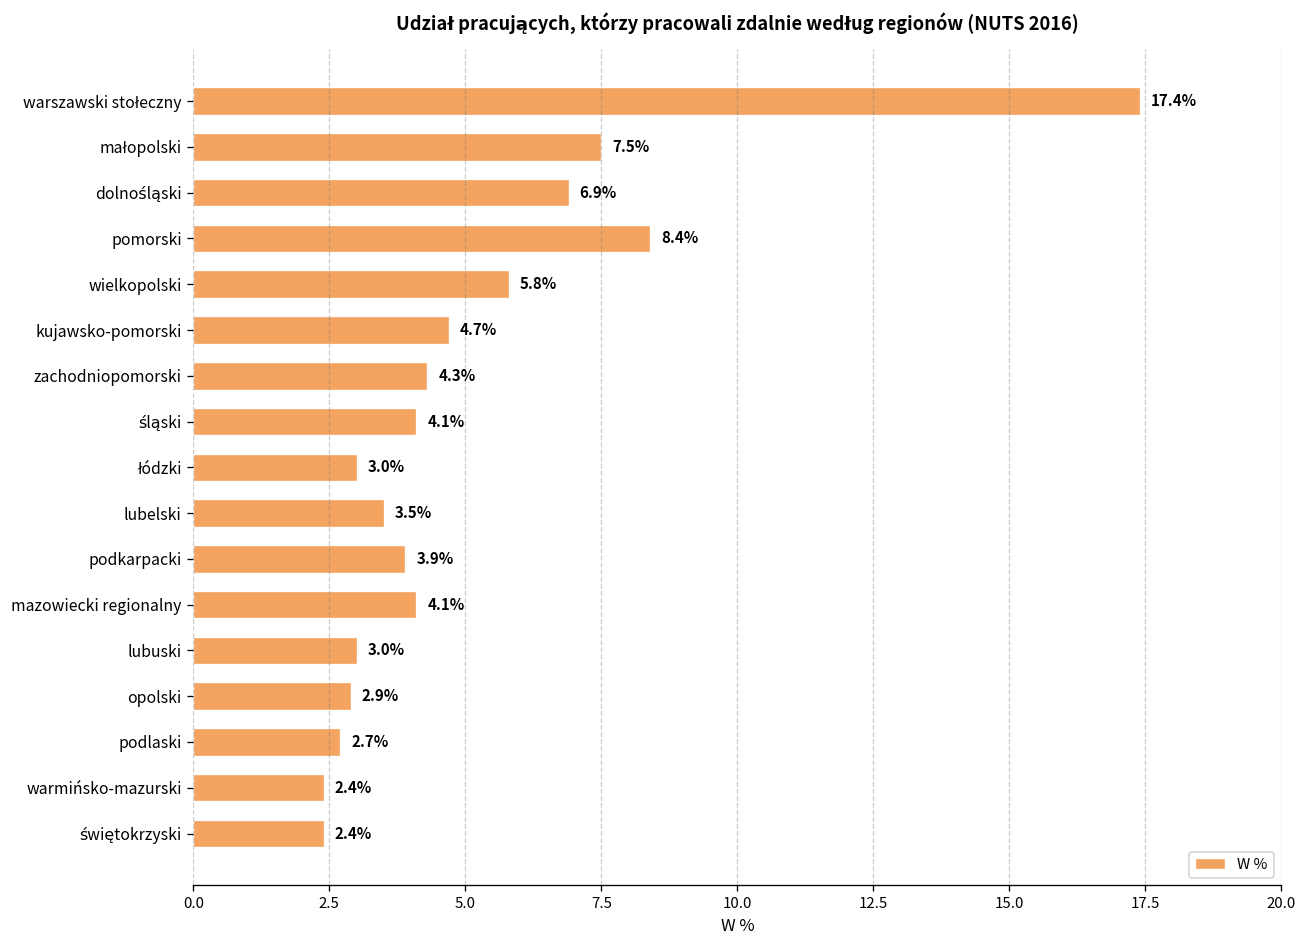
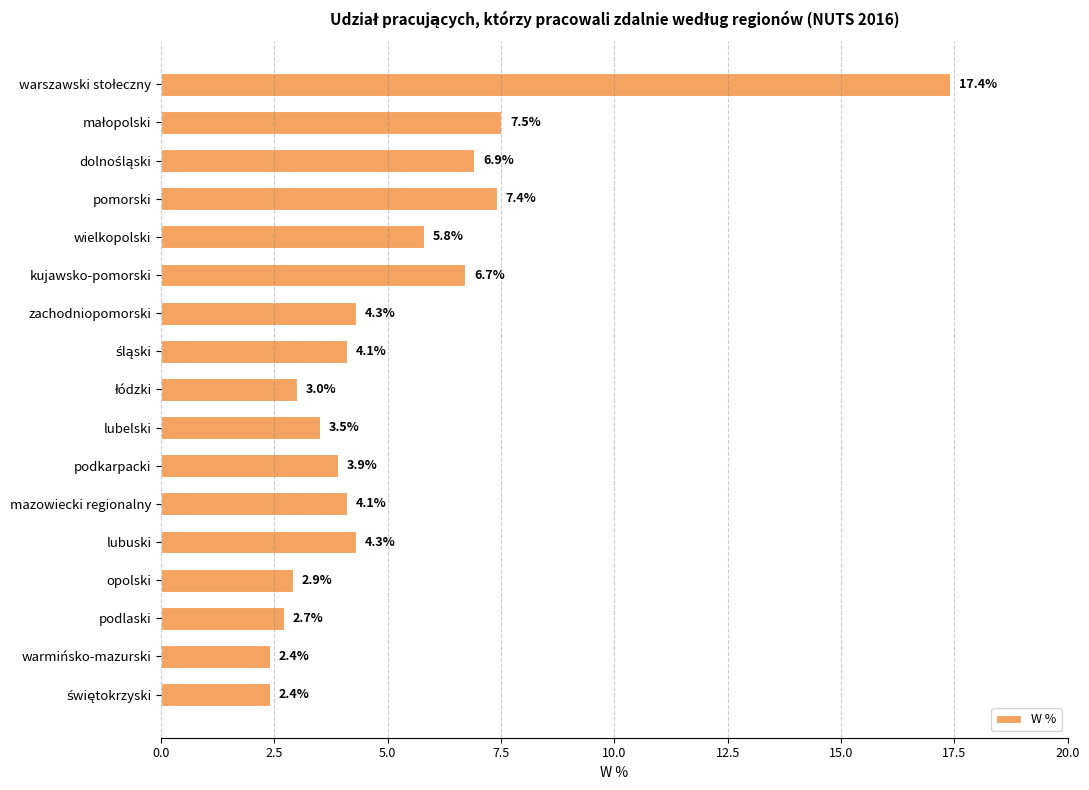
pomorski: 8.4% -> 7.4%
kujawsko-pomorski: 4.7% -> 6.7%
lubuski: 3.0% -> 4.3%
